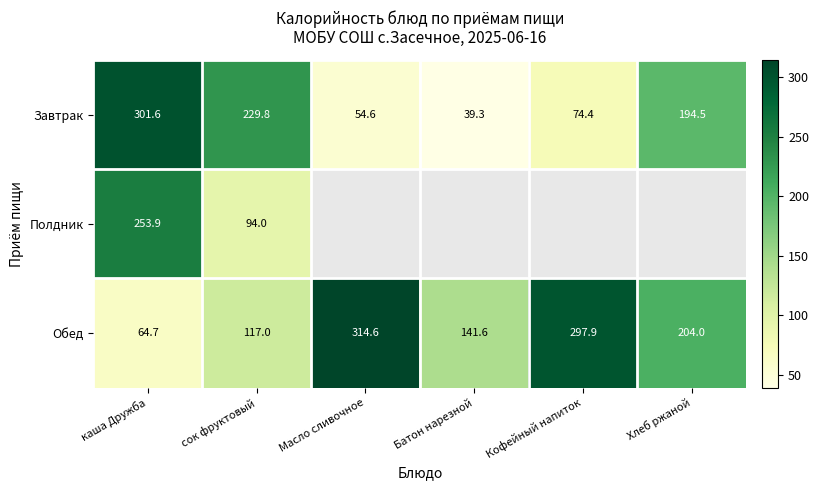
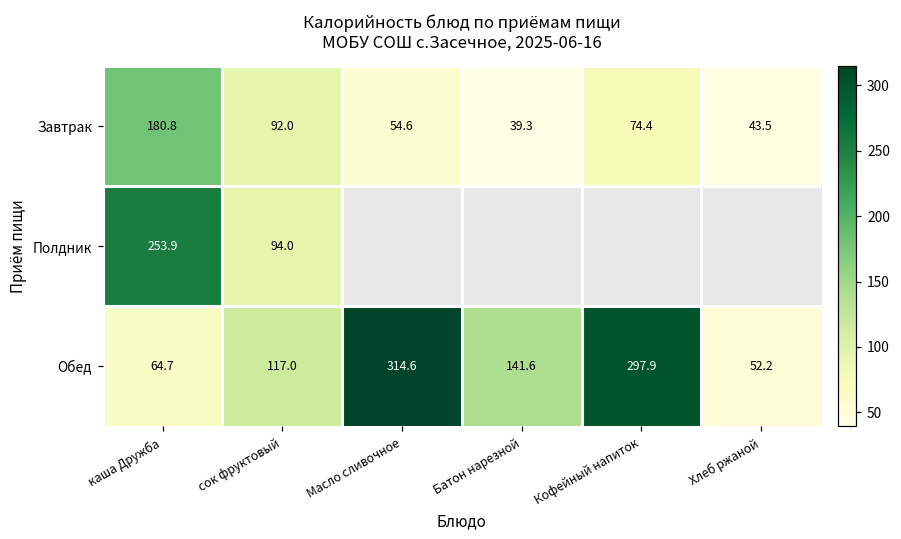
Завтрак, каша Дружба: 301.6 -> 180.8
Завтрак, сок фруктовый: 229.8 -> 92.0
Завтрак, Хлеб ржаной: 194.5 -> 43.5
Обед, Хлеб ржаной: 204.0 -> 52.2
